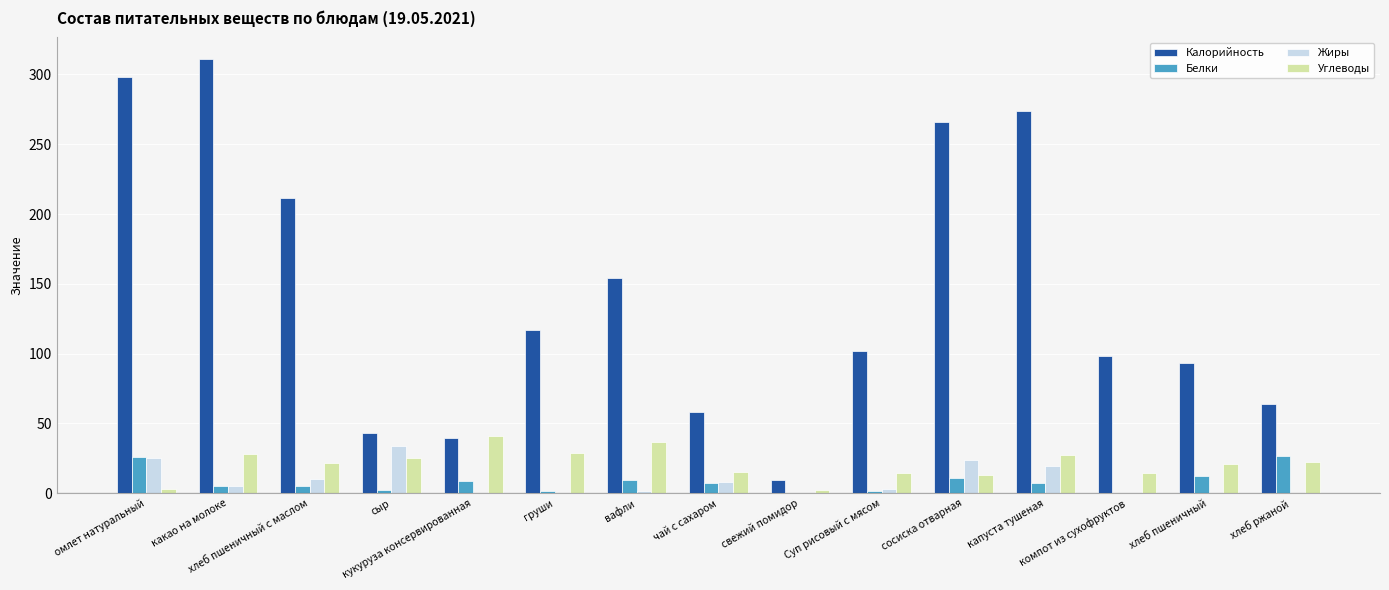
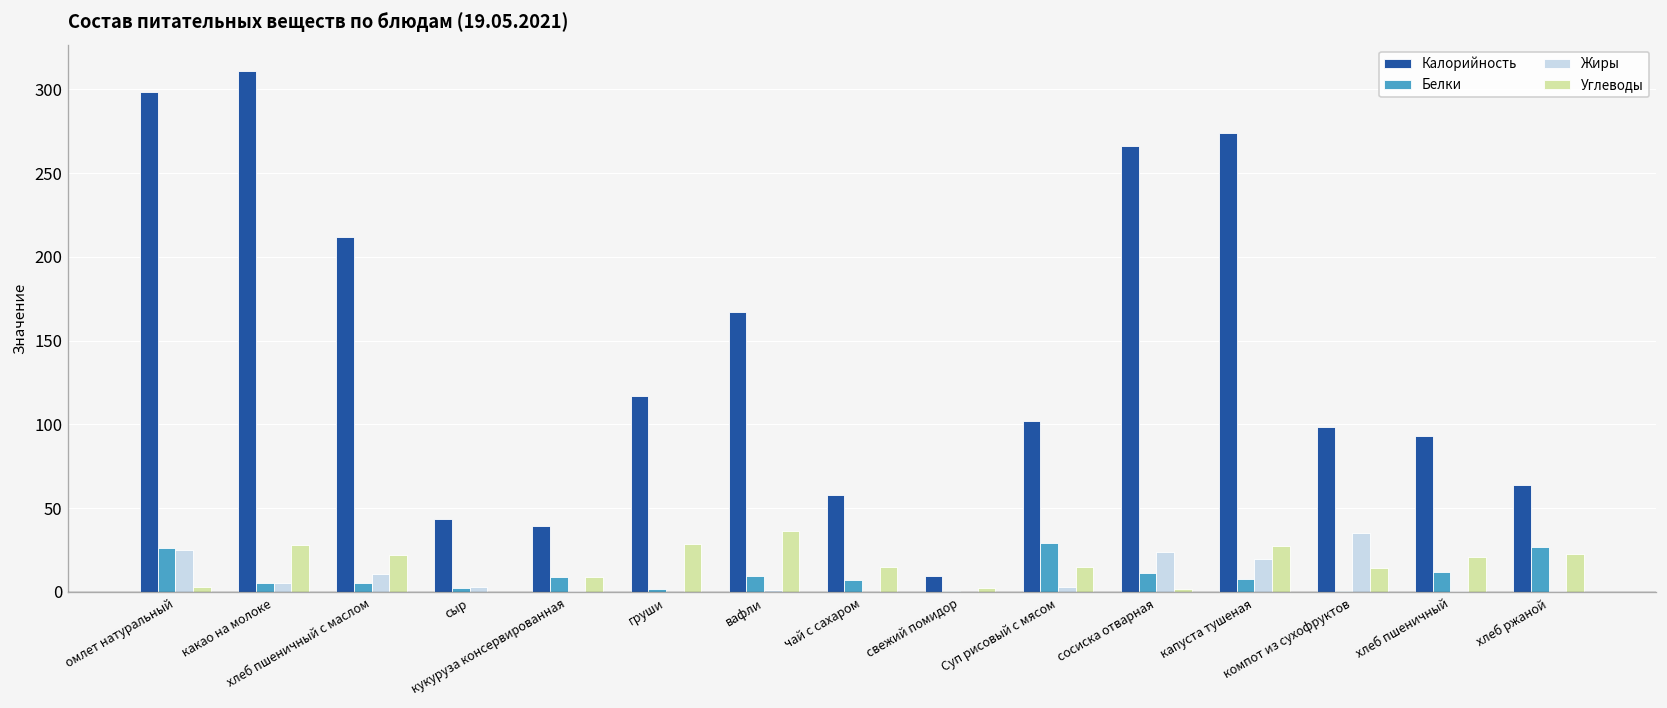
Жиры, сыр: 34 -> 3
Углеводы, сыр: 25 -> 0
Углеводы, кукуруза консервированная: 41 -> 9
Калорийность, вафли: 154 -> 167
Жиры, чай с сахаром: 8 -> 0
Белки, Суп рисовый с мясом: 2 -> 29
Углеводы, сосиска отварная: 13 -> 2
Жиры, компот из сухофруктов: 0 -> 35
